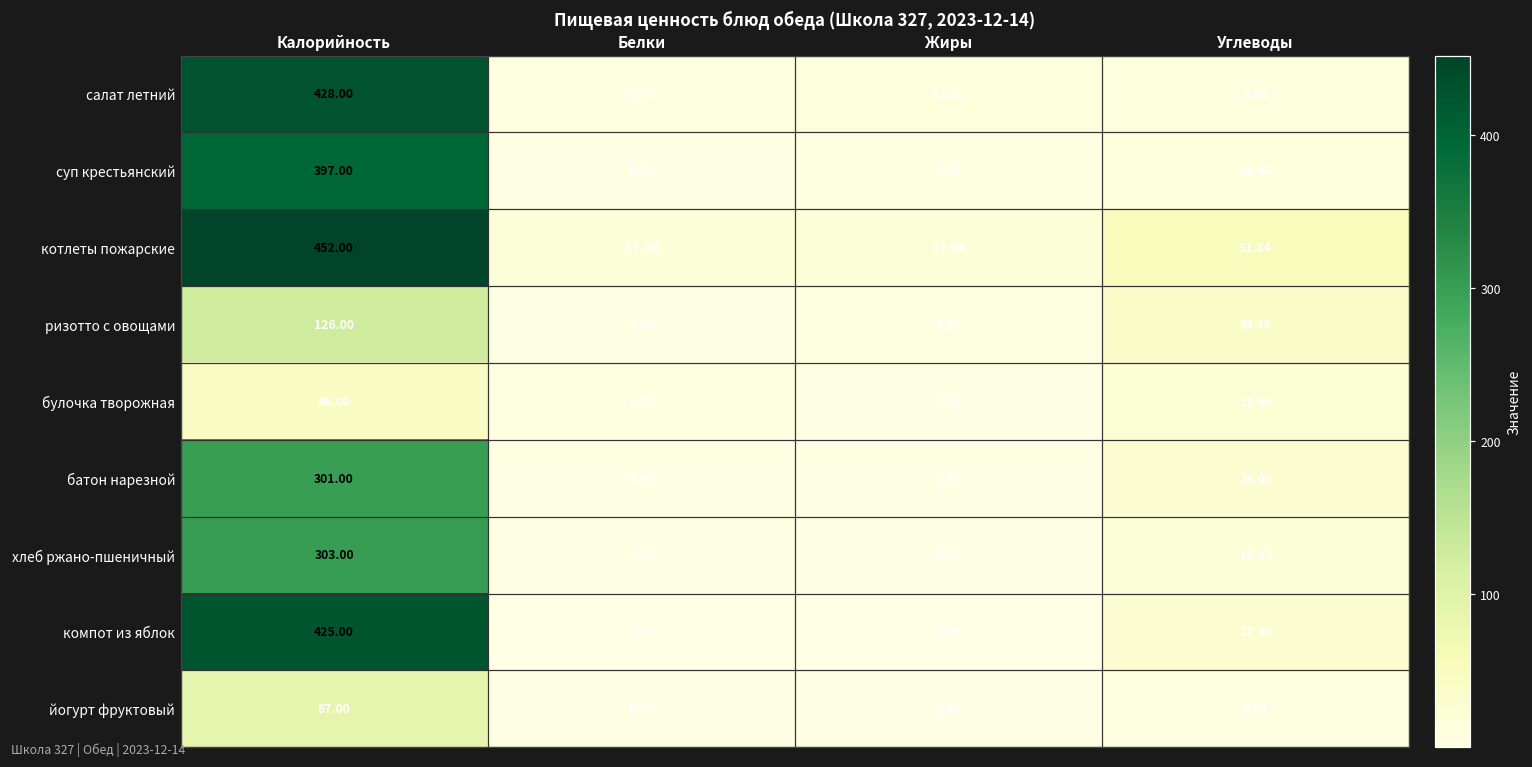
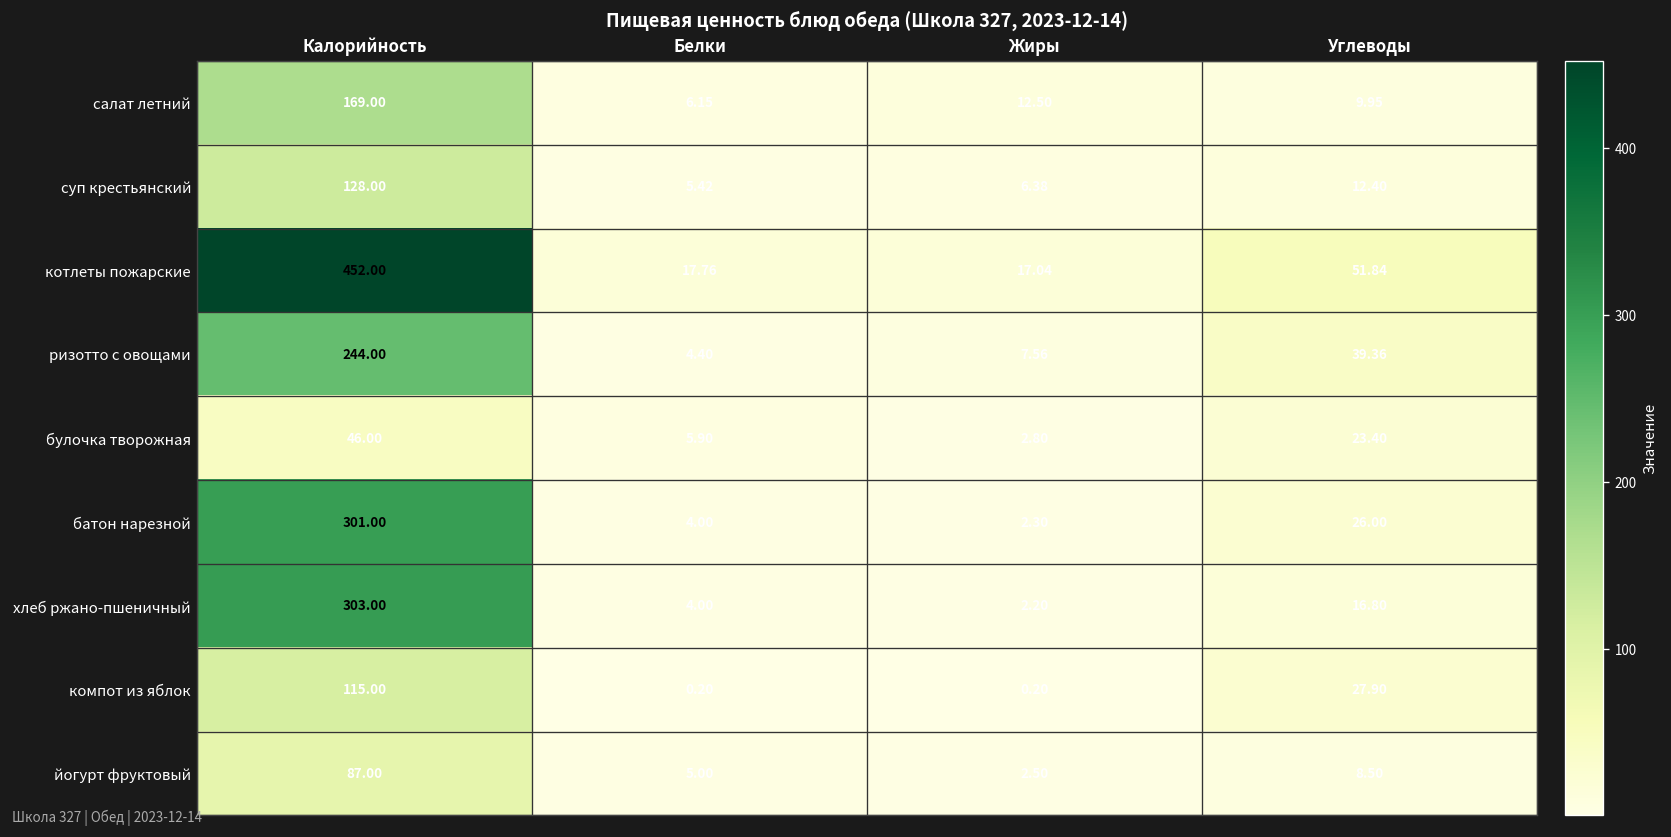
салат летний, Калорийность: 428.00 -> 169.00
суп крестьянский, Калорийность: 397.00 -> 128.00
ризотто с овощами, Калорийность: 126.00 -> 244.00
компот из яблок, Калорийность: 425.00 -> 115.00
